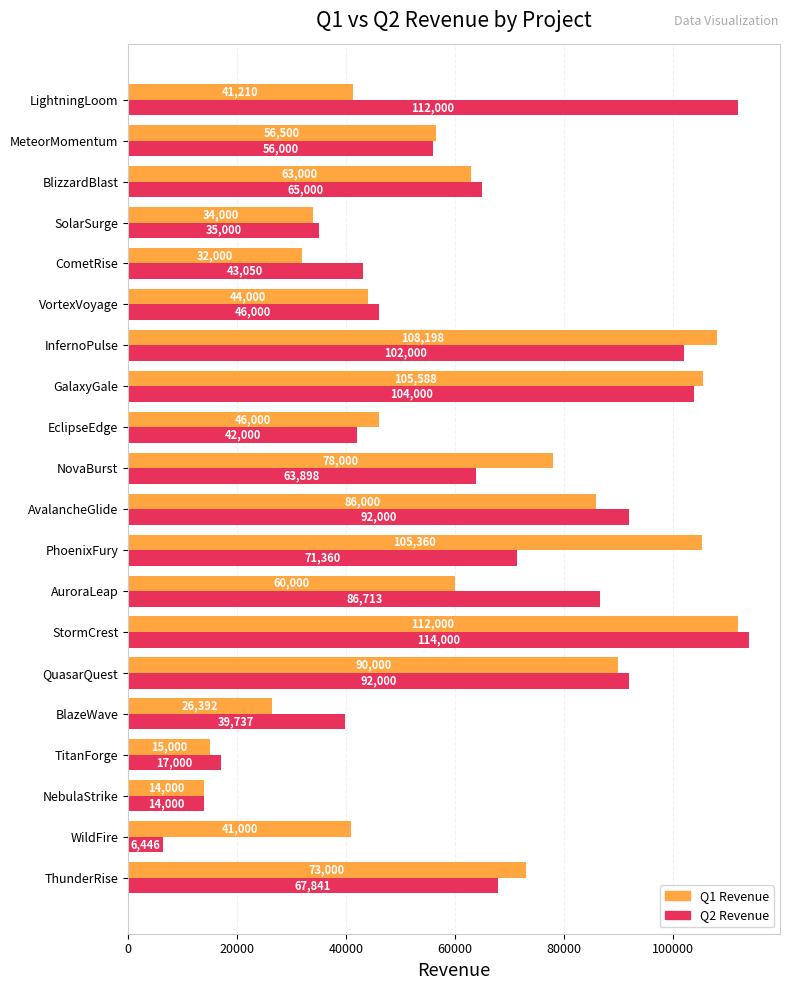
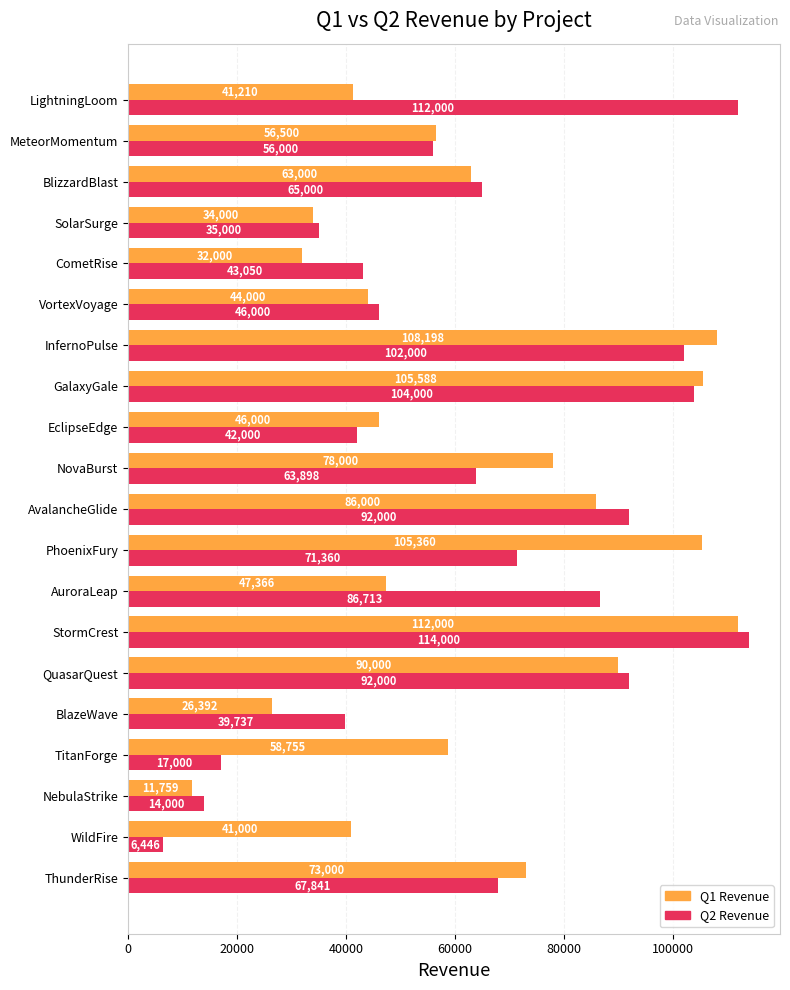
Q1 Revenue, AuroraLeap: 60,000 -> 47,366
Q1 Revenue, TitanForge: 15,000 -> 58,755
Q1 Revenue, NebulaStrike: 14,000 -> 11,759
